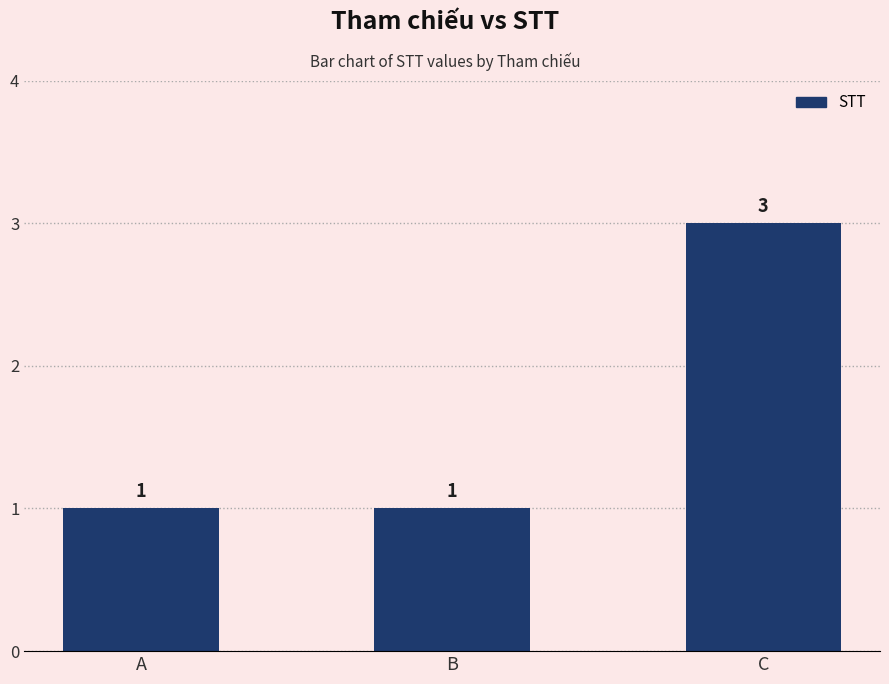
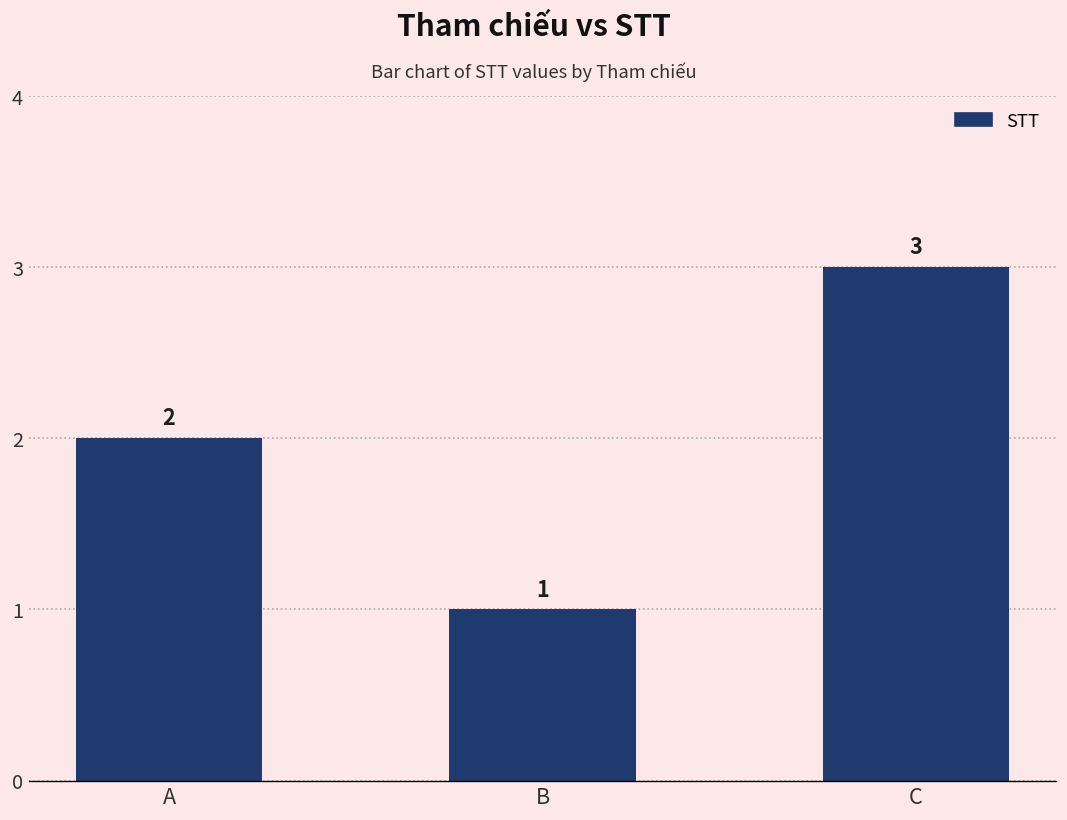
A: 1 -> 2
